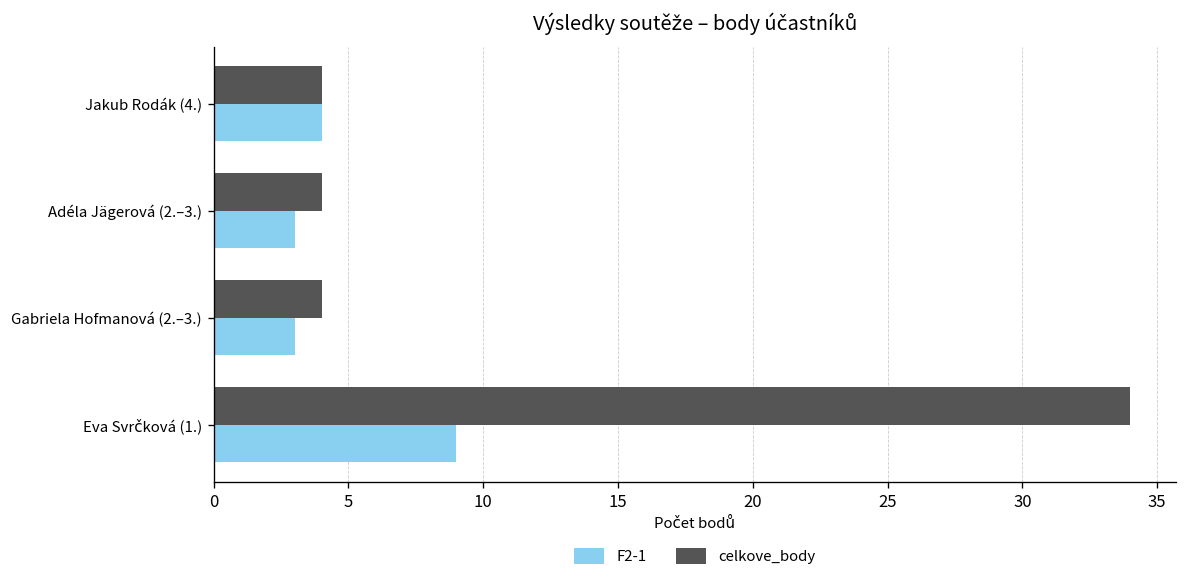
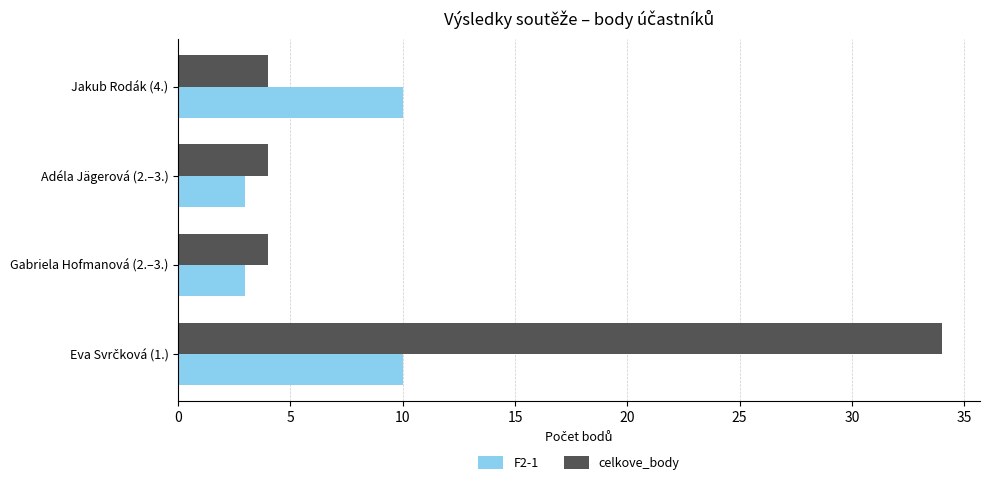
F2-1, Jakub Rodák (4.): 4 -> 10
F2-1, Eva Svrčková (1.): 9 -> 10
